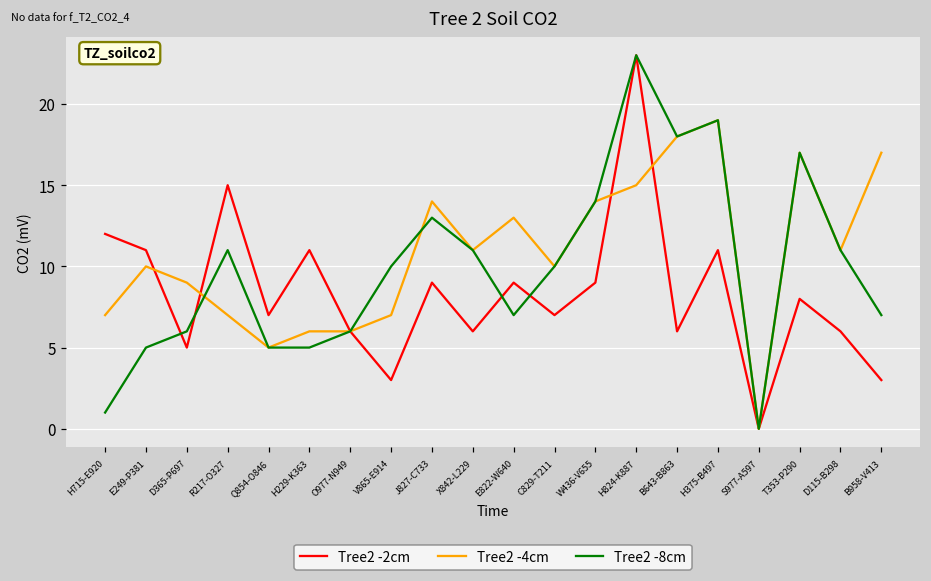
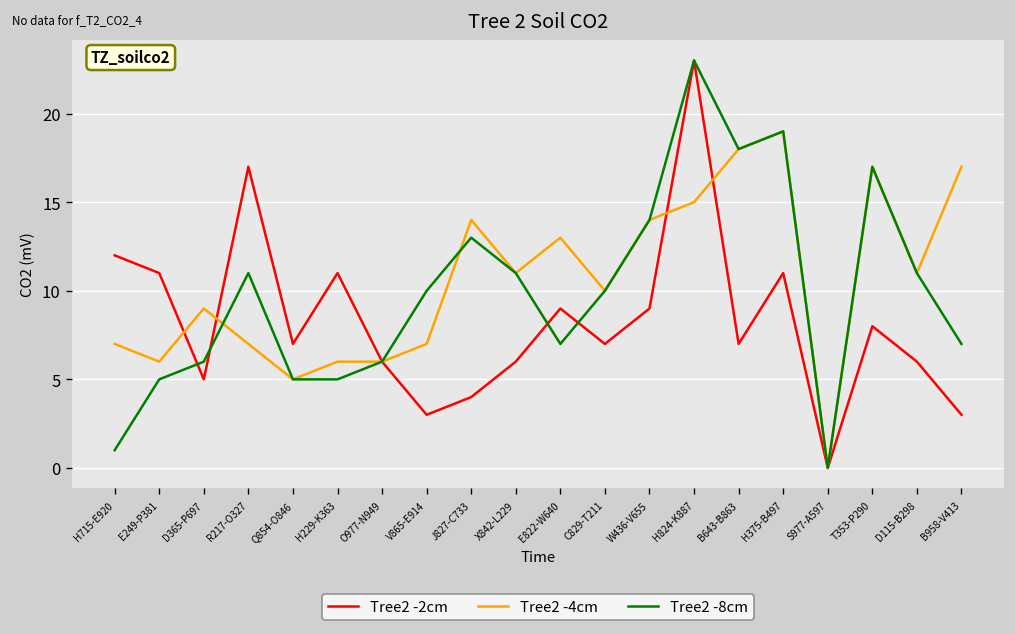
Tree2 -4cm, E249-P381: 10 -> 6
Tree2 -2cm, R217-O327: 15 -> 17
Tree2 -2cm, J827-C733: 9 -> 4
Tree2 -2cm, B643-B863: 6 -> 7
